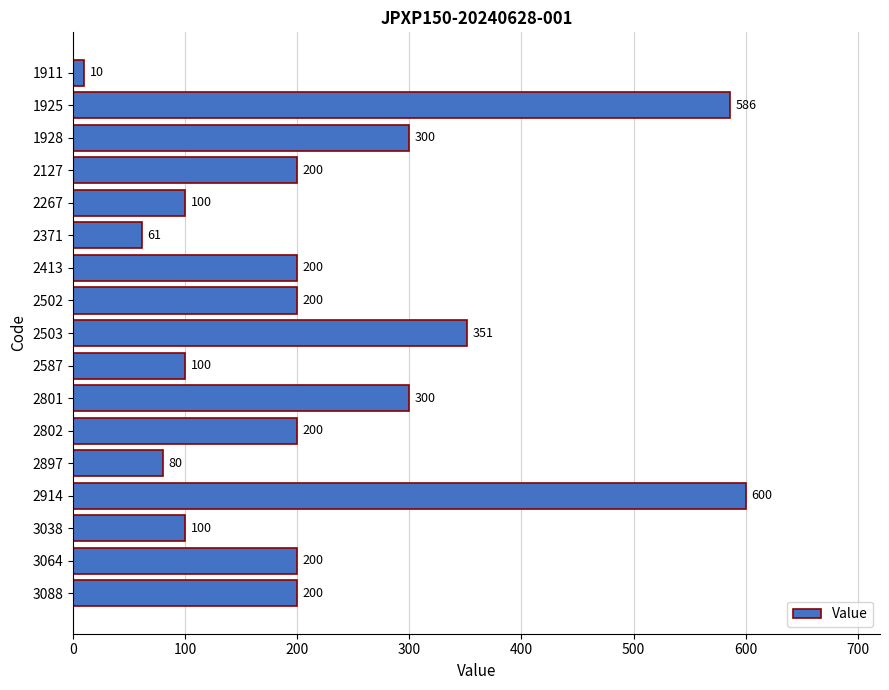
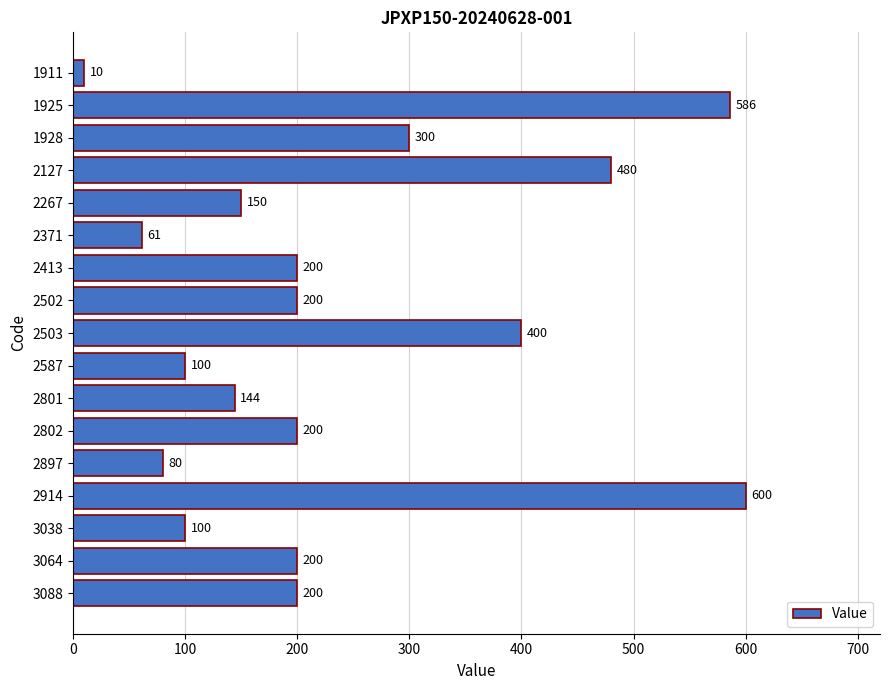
2127: 200 -> 480
2267: 100 -> 150
2503: 351 -> 400
2801: 300 -> 144
